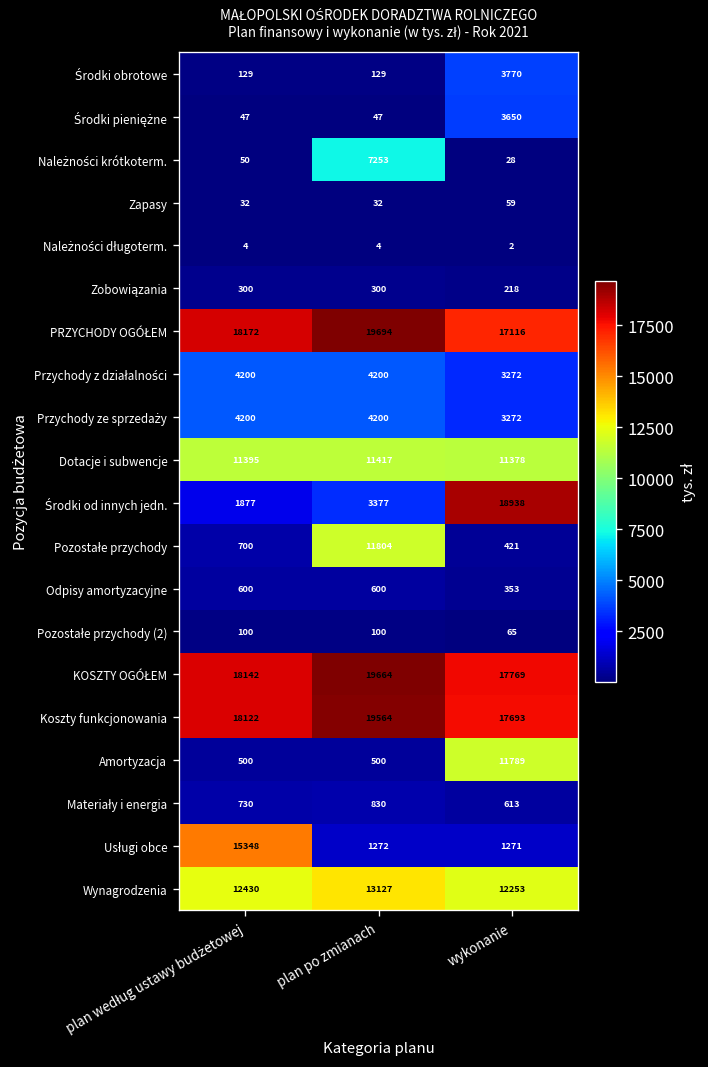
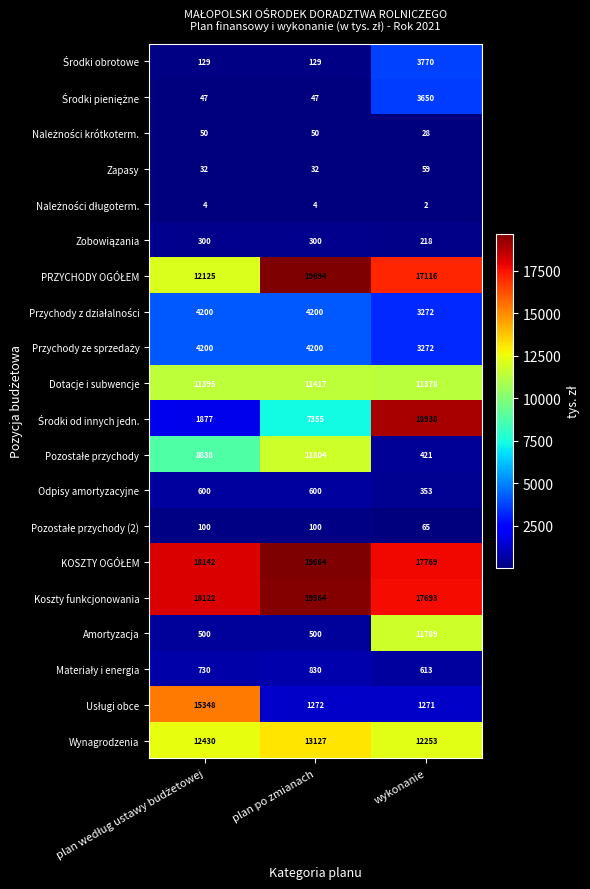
Należności krótkoterm., plan po zmianach: 7253 -> 50
PRZYCHODY OGÓŁEM, plan według ustawy budżetowej: 18172 -> 12125
Środki od innych jedn., plan po zmianach: 3377 -> 7355
Pozostałe przychody, plan według ustawy budżetowej: 700 -> 8838
